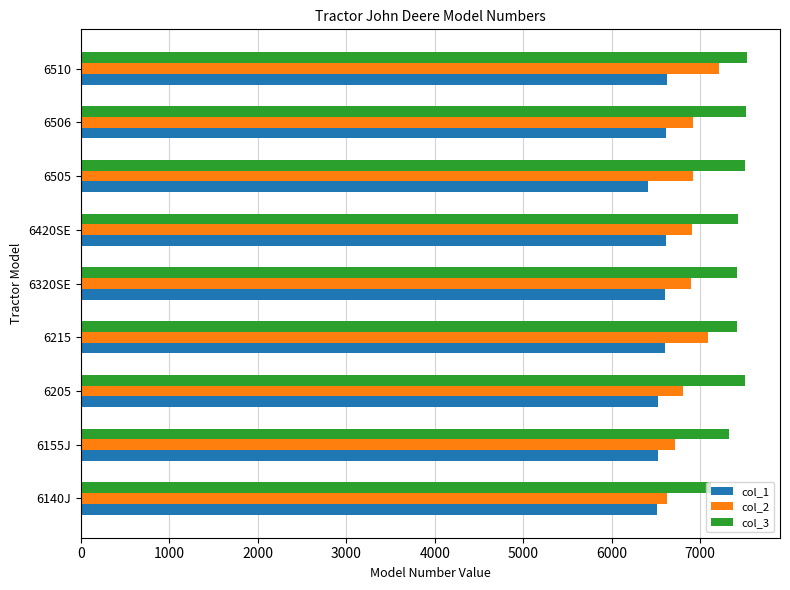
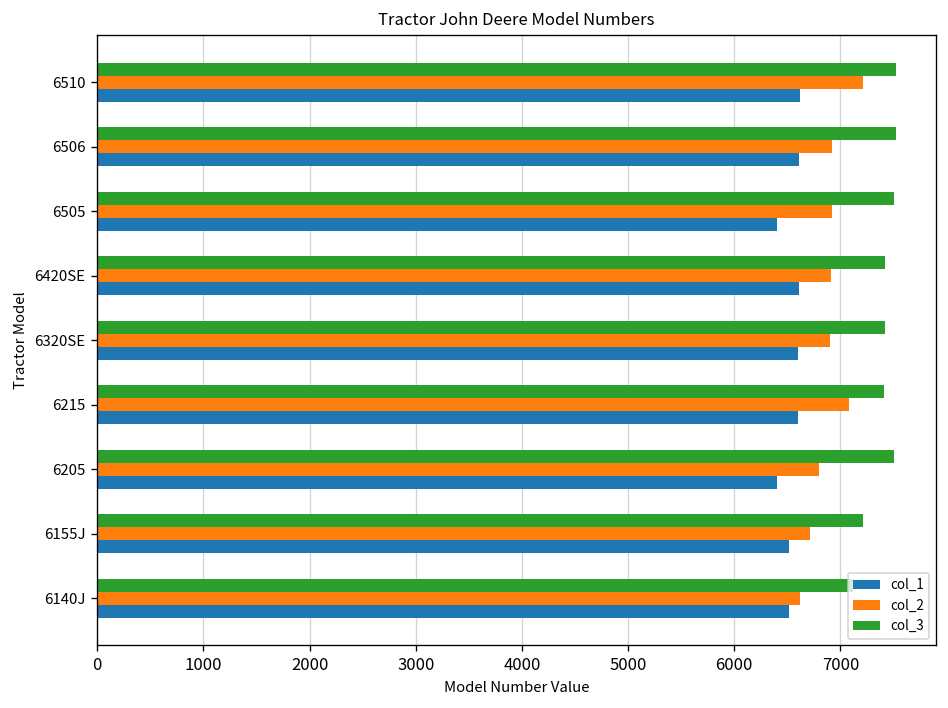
col_1, 6205: 6500 -> 6400
col_3, 6155J: 7300 -> 7200
